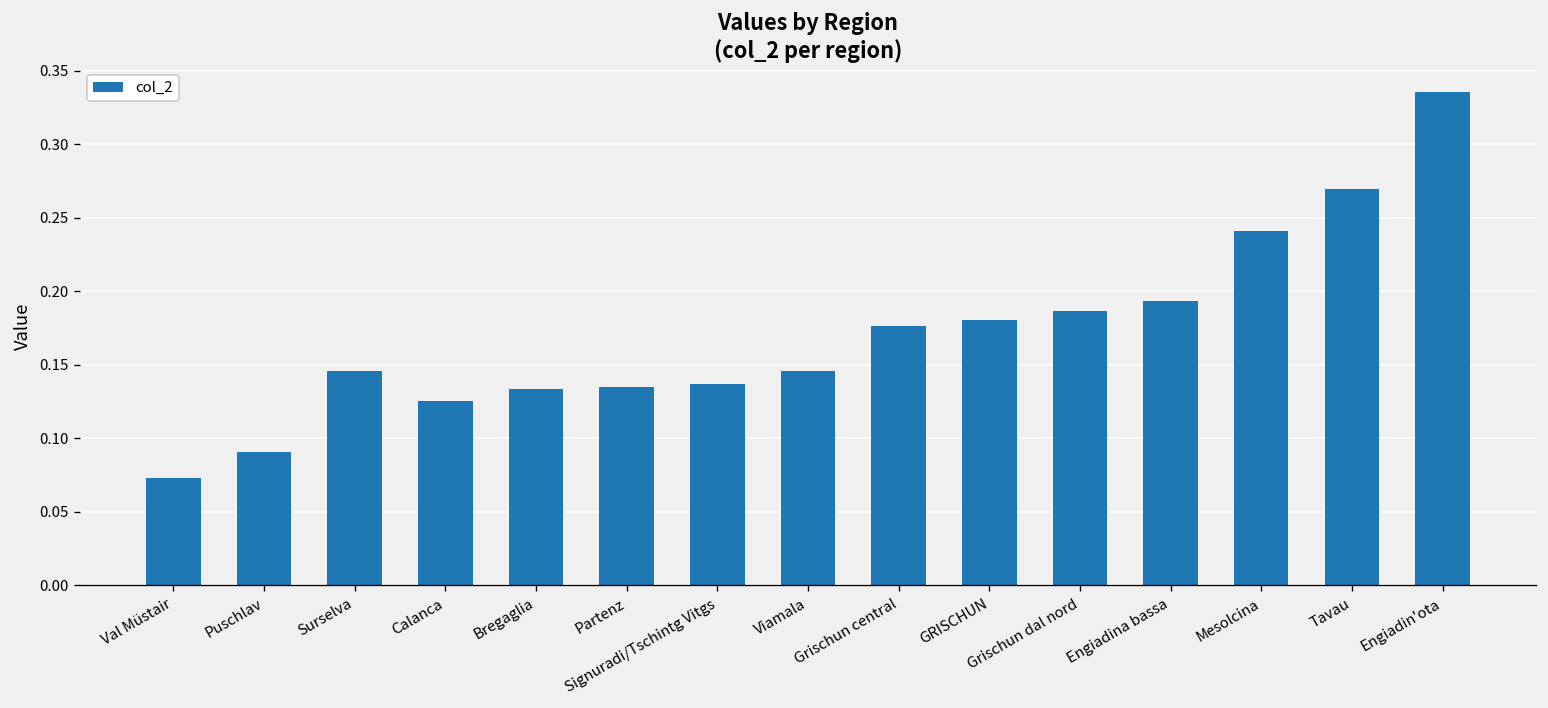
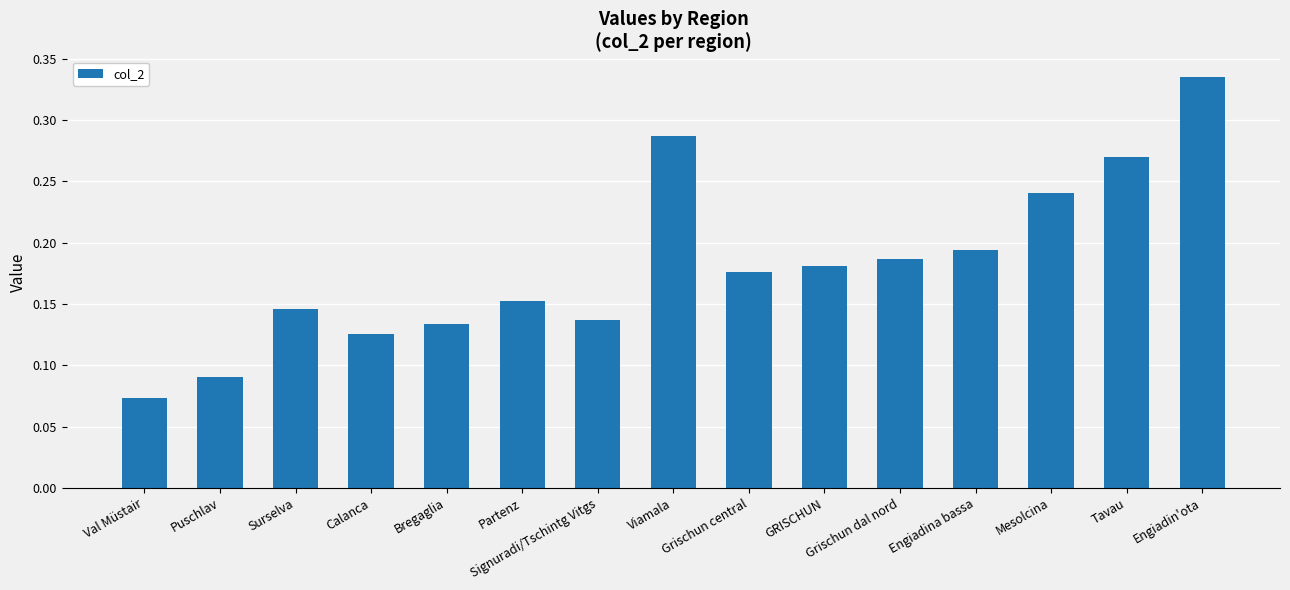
Partenz: 0.135 -> 0.152
Viamala: 0.146 -> 0.287
